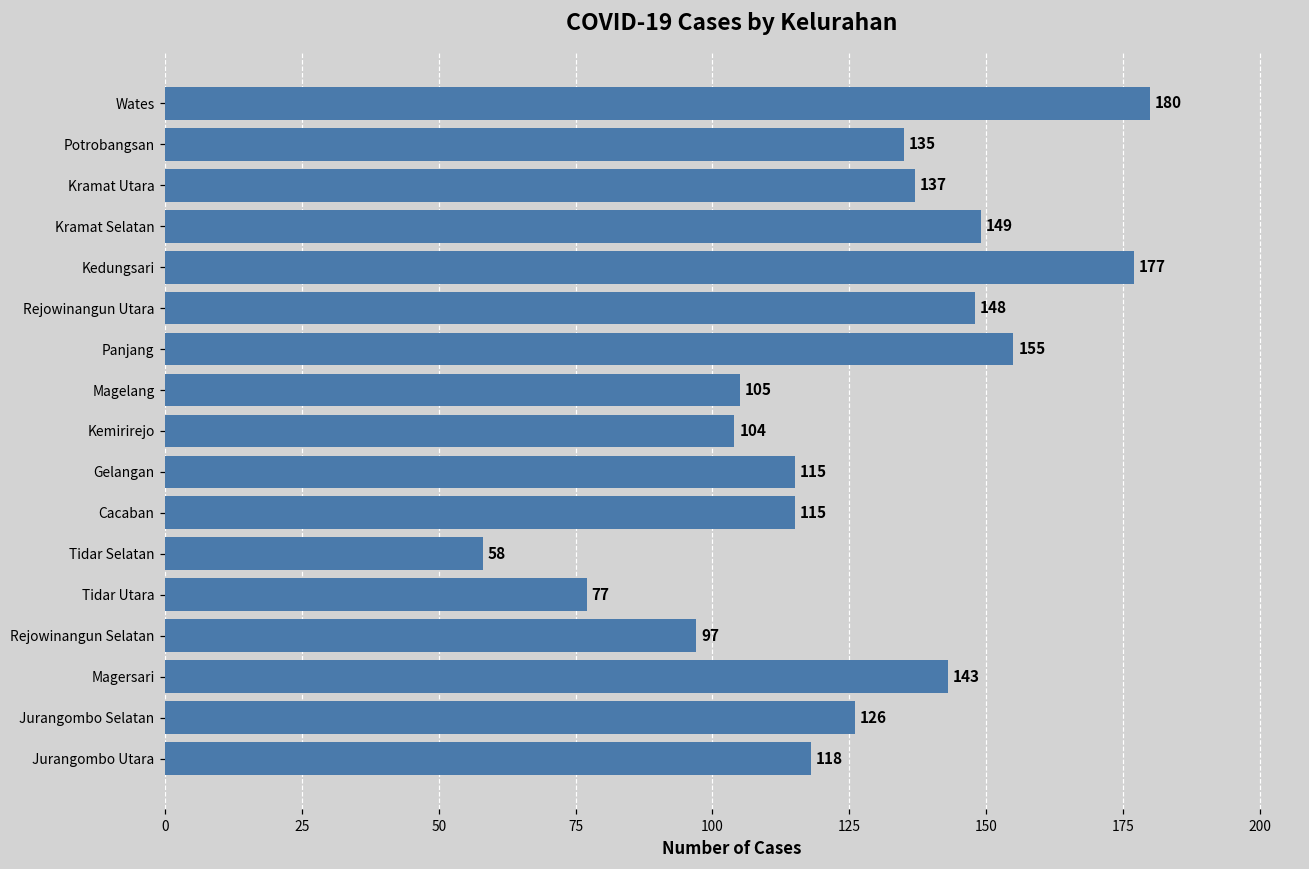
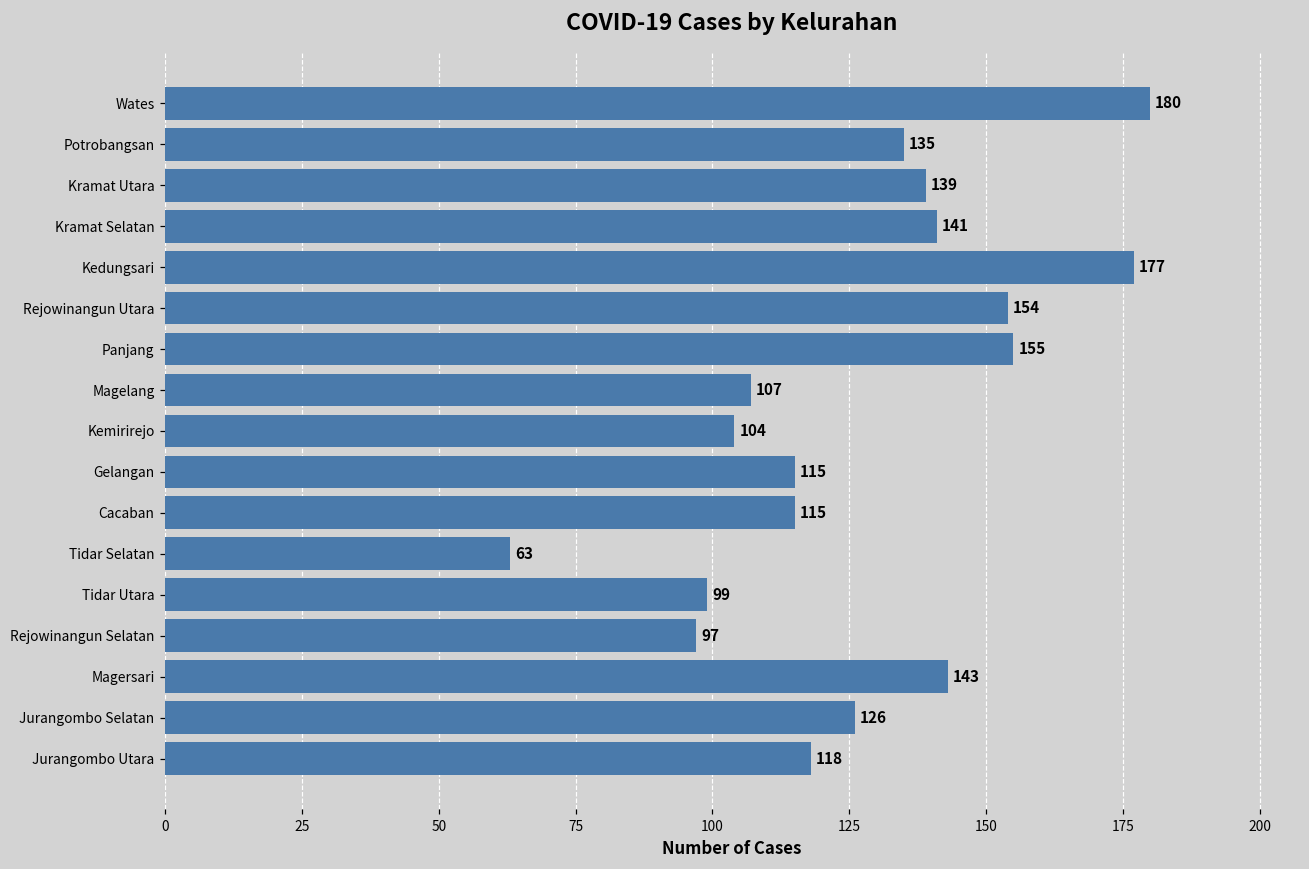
Kramat Utara: 137 -> 139
Kramat Selatan: 149 -> 141
Rejowinangun Utara: 148 -> 154
Magelang: 105 -> 107
Tidar Selatan: 58 -> 63
Tidar Utara: 77 -> 99
